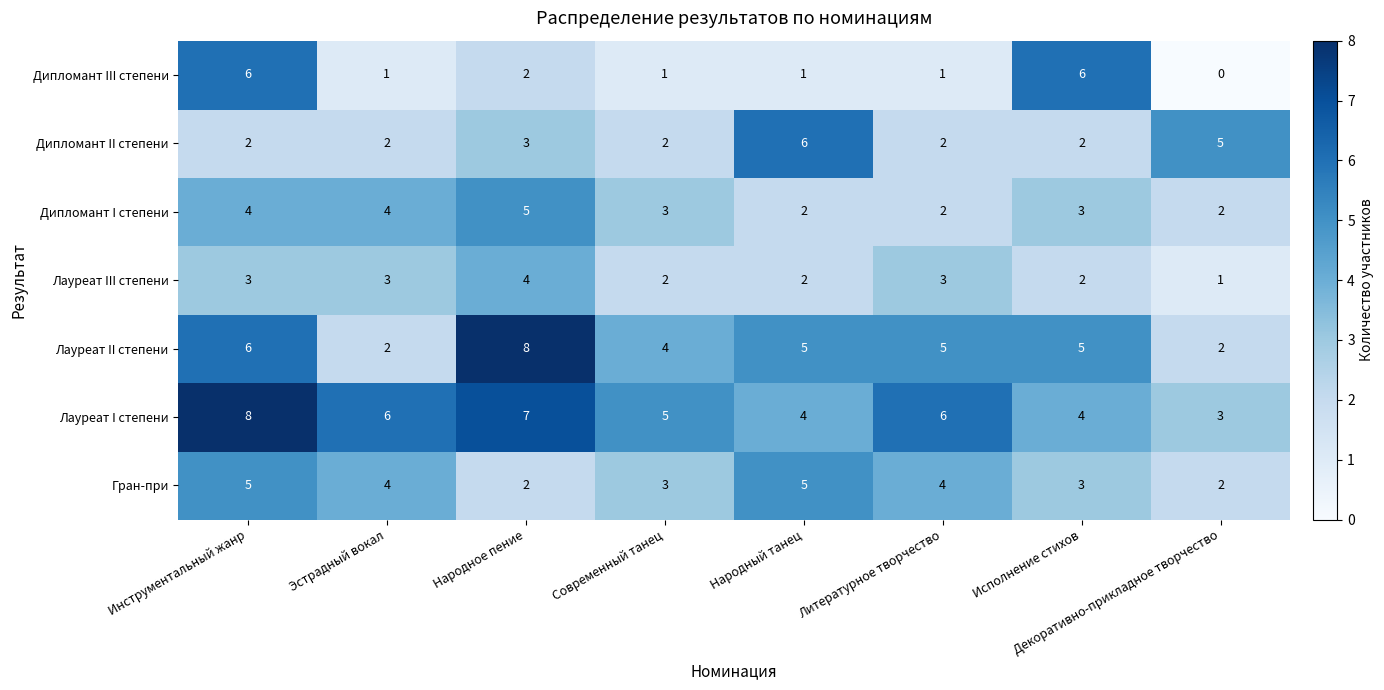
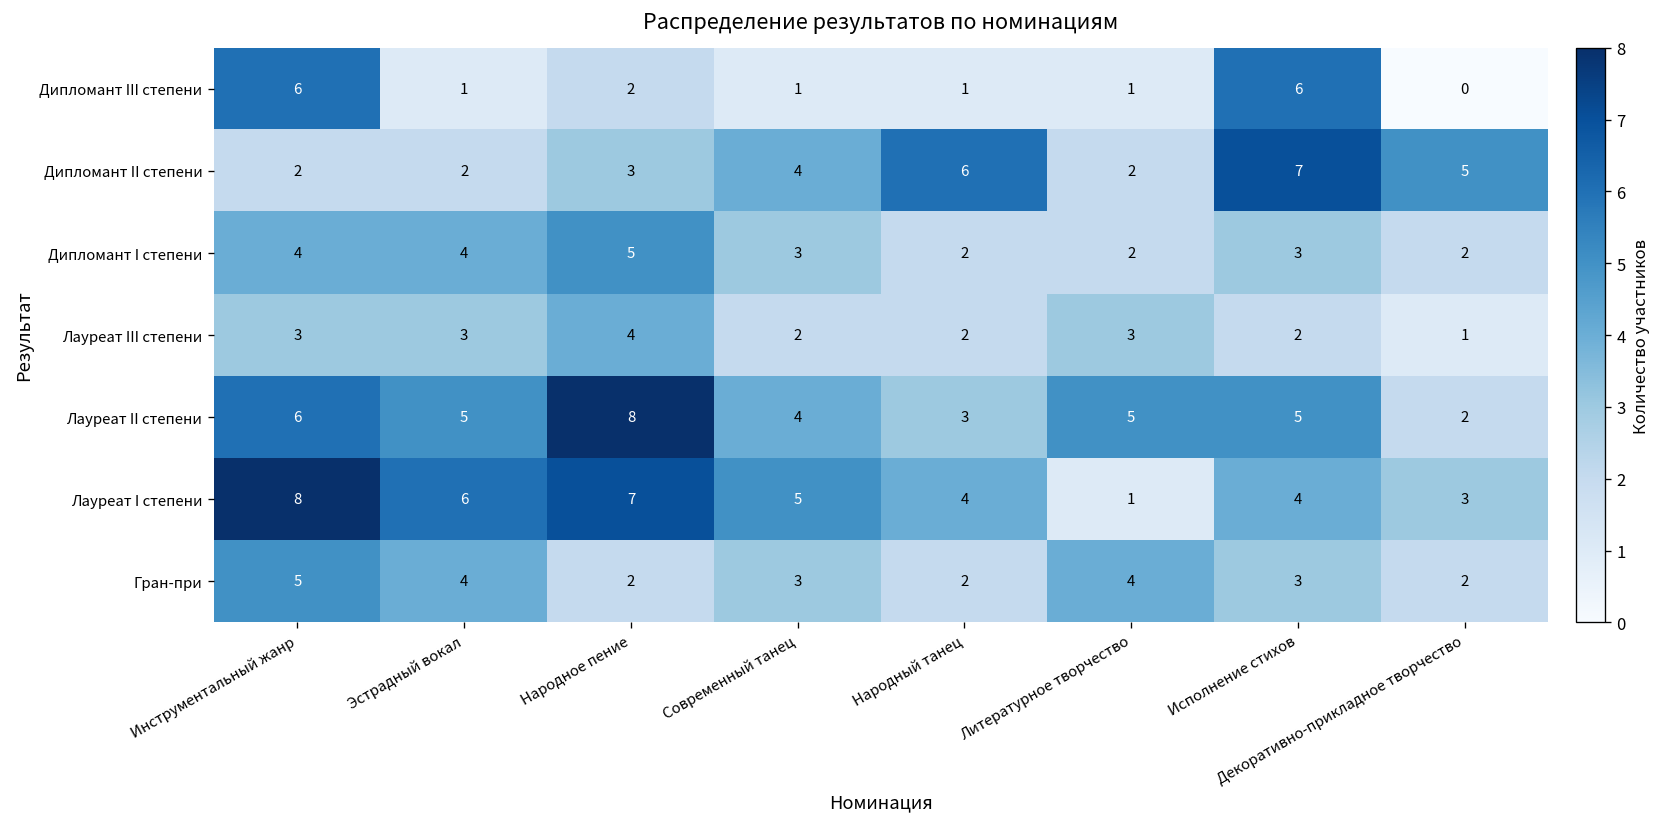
Дипломант II степени, Современный танец: 2 -> 4
Дипломант II степени, Исполнение стихов: 2 -> 7
Лауреат II степени, Эстрадный вокал: 2 -> 5
Лауреат II степени, Народный танец: 5 -> 3
Лауреат I степени, Литературное творчество: 6 -> 1
Гран-при, Народный танец: 5 -> 2
